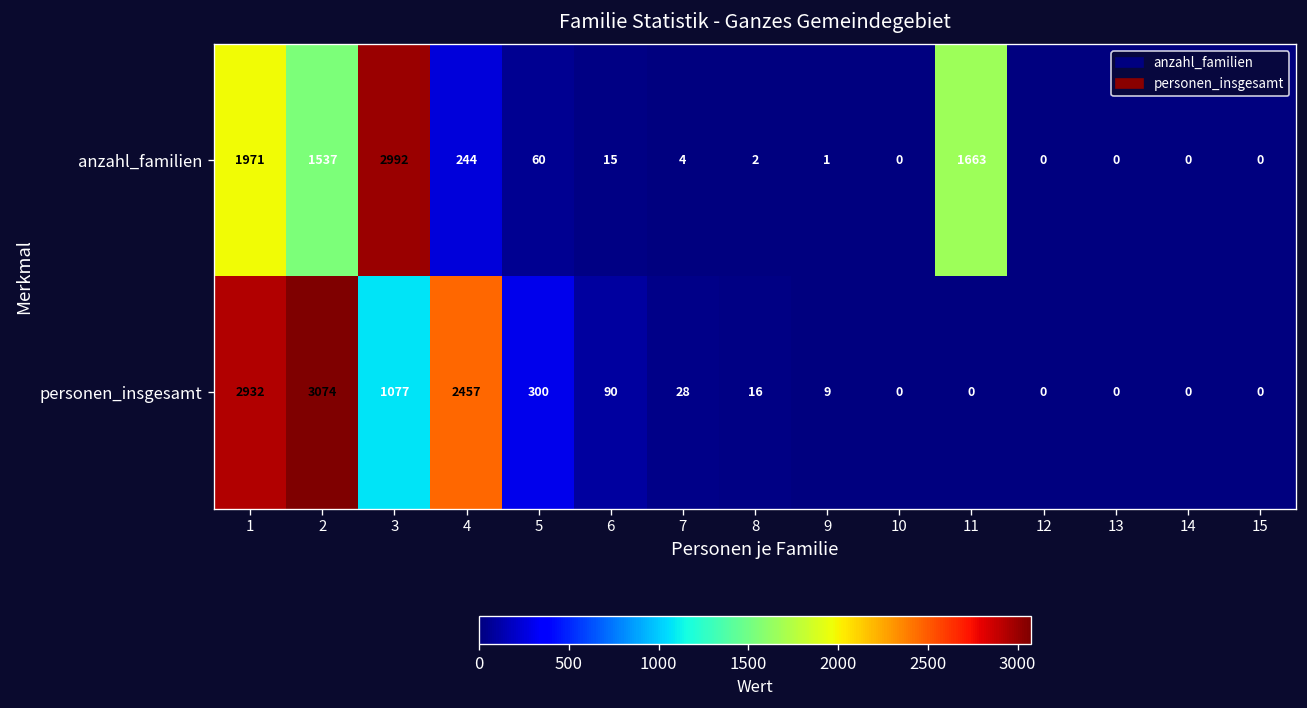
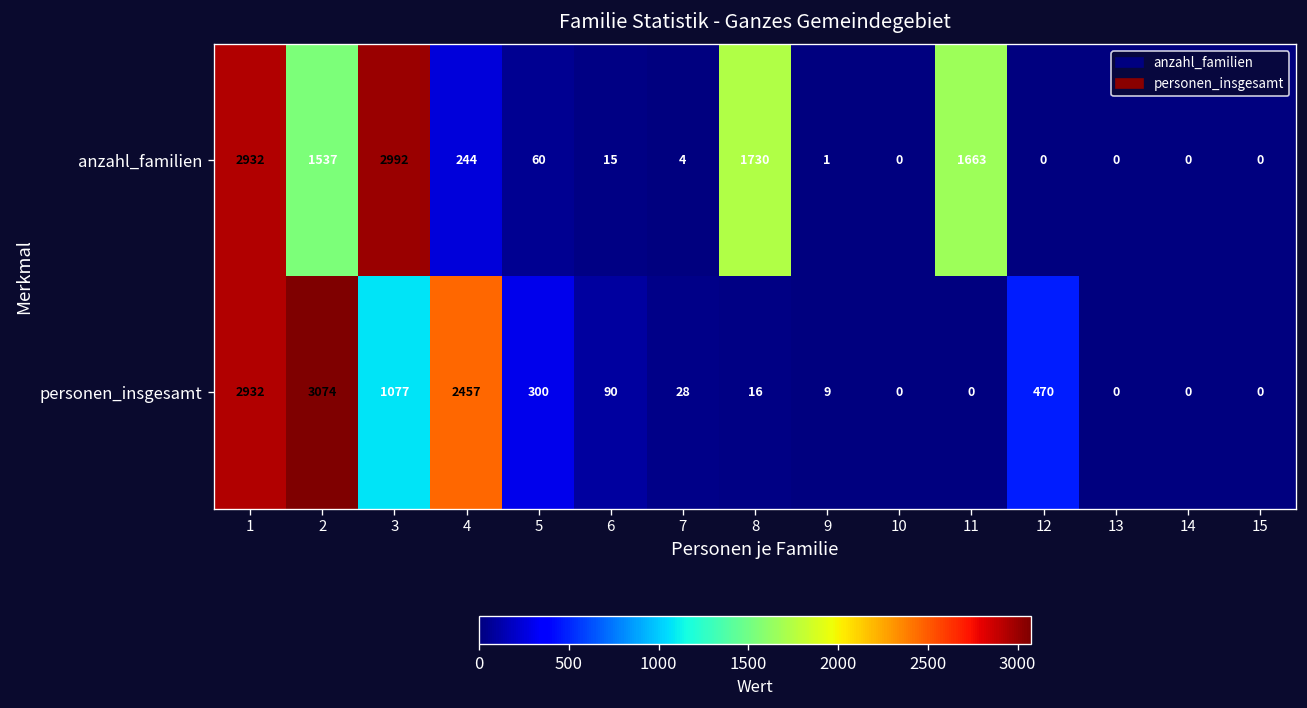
anzahl_familien, 1: 1971 -> 2932
anzahl_familien, 8: 2 -> 1730
personen_insgesamt, 12: 0 -> 470
